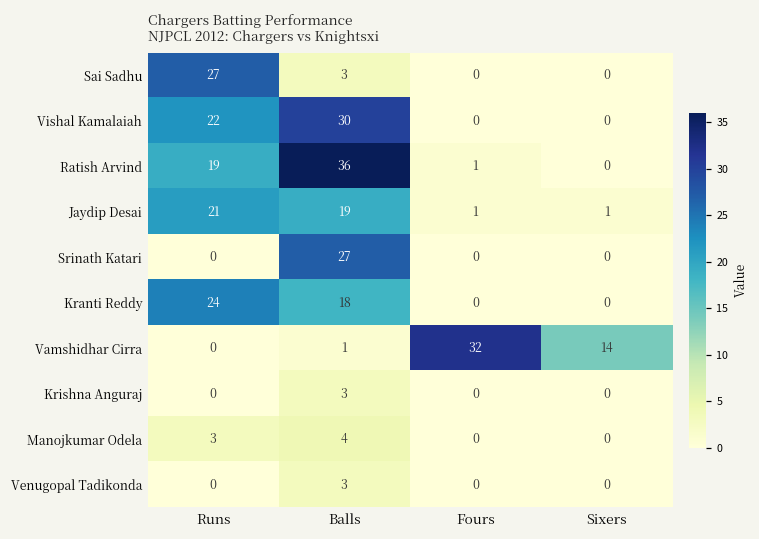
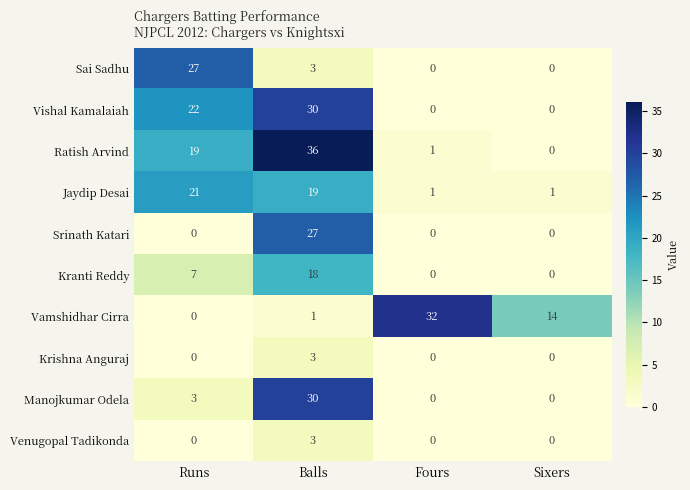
Kranti Reddy, Runs: 24 -> 7
Manojkumar Odela, Balls: 4 -> 30
